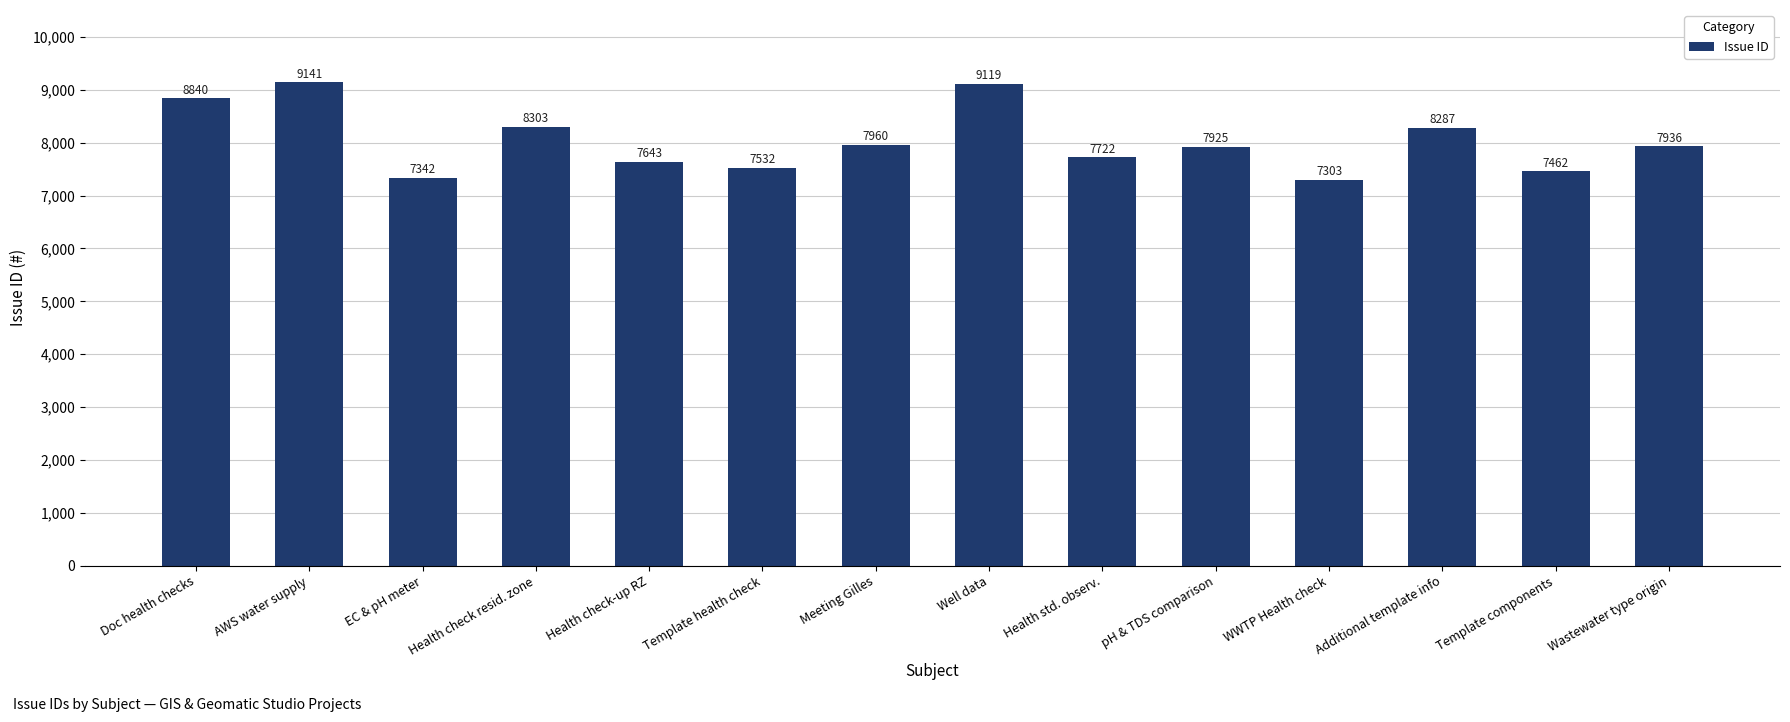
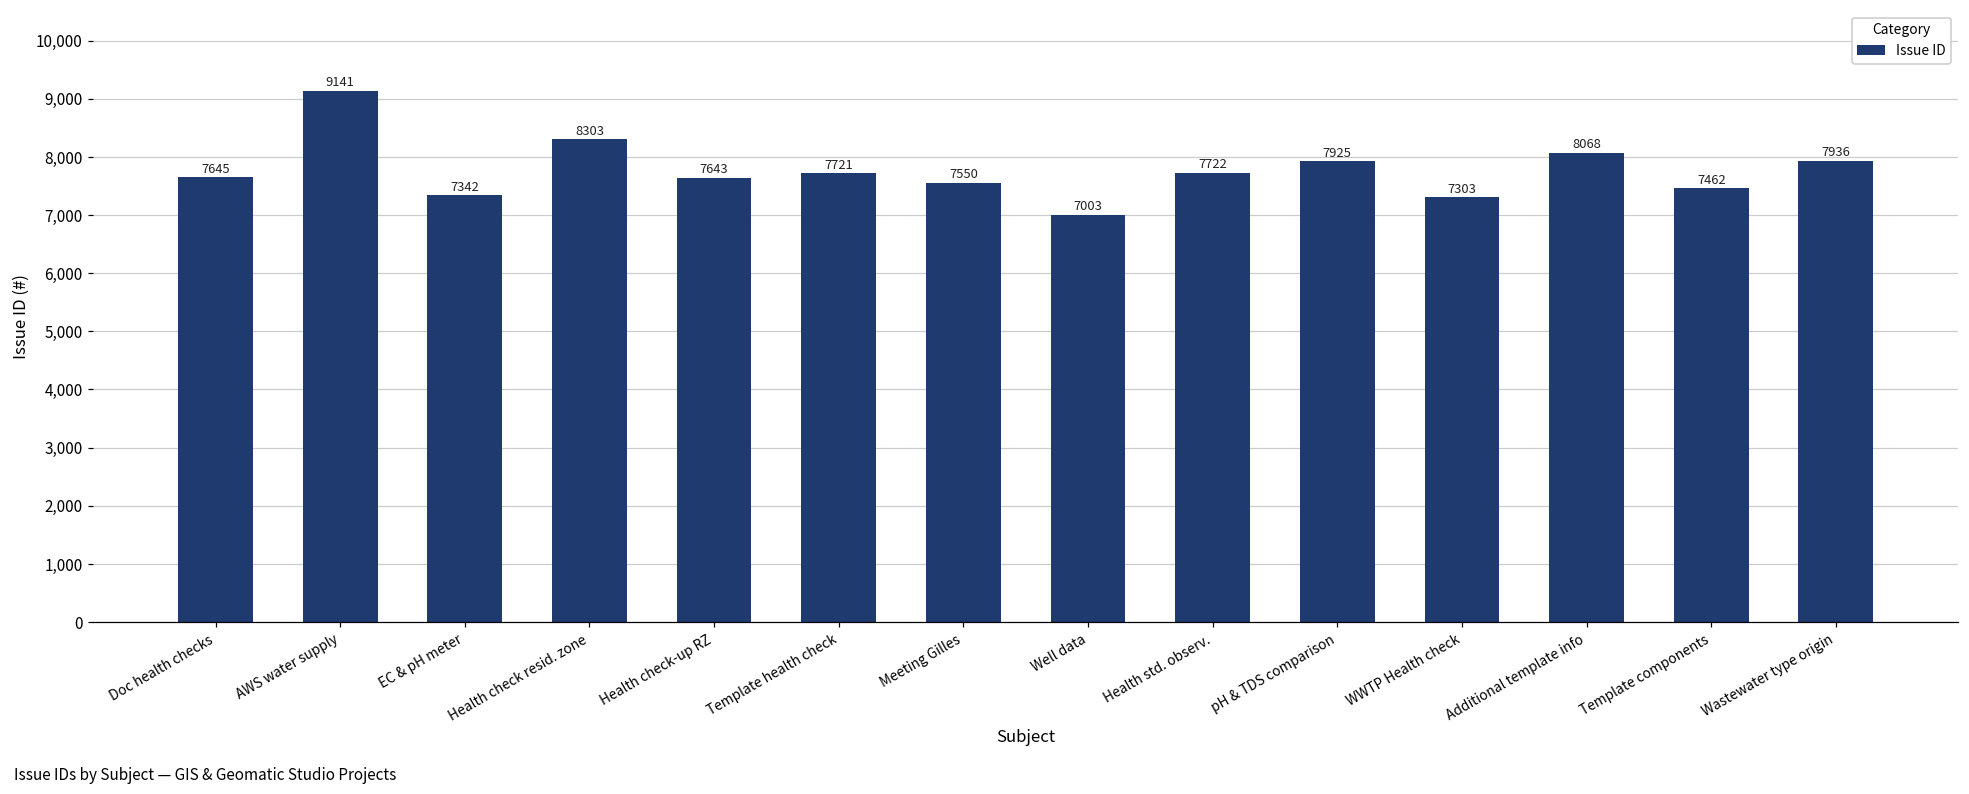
Doc health checks: 8840 -> 7645
Template health check: 7532 -> 7721
Meeting Gilles: 7960 -> 7550
Well data: 9119 -> 7003
Additional template info: 8287 -> 8068
